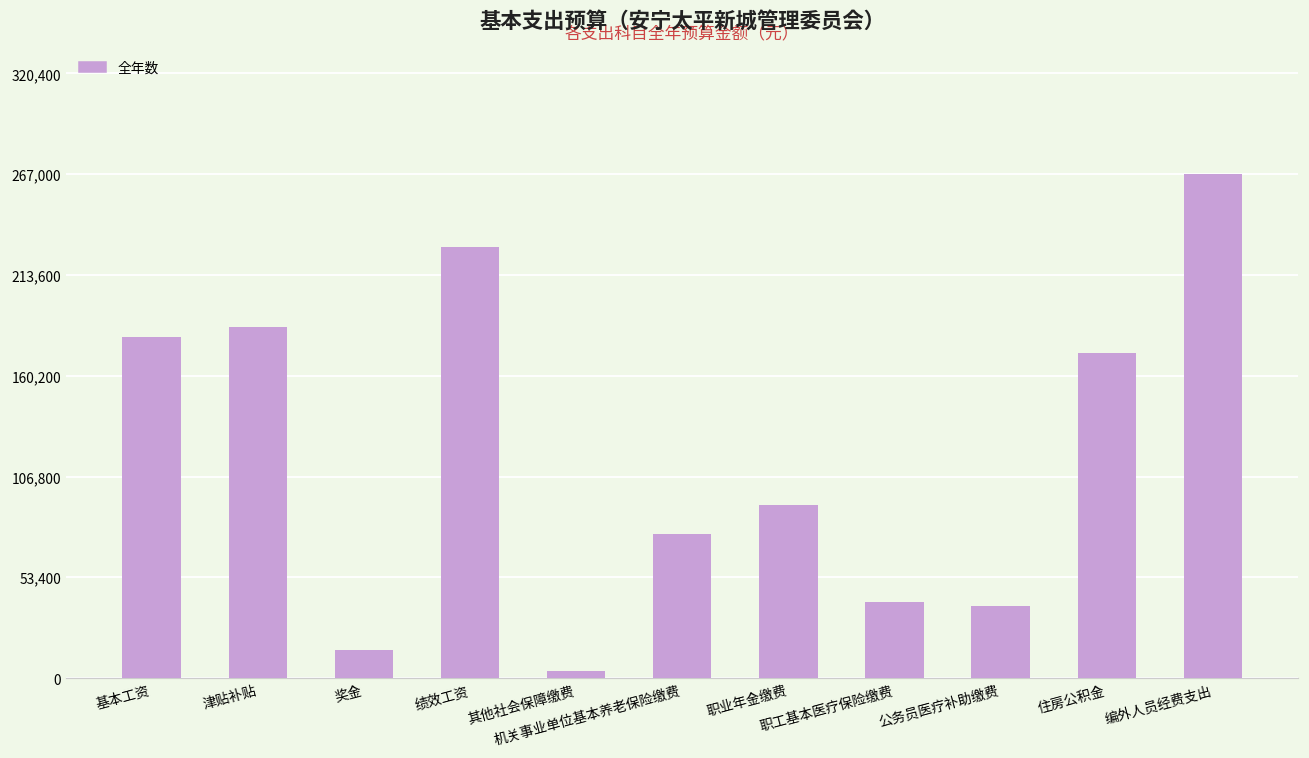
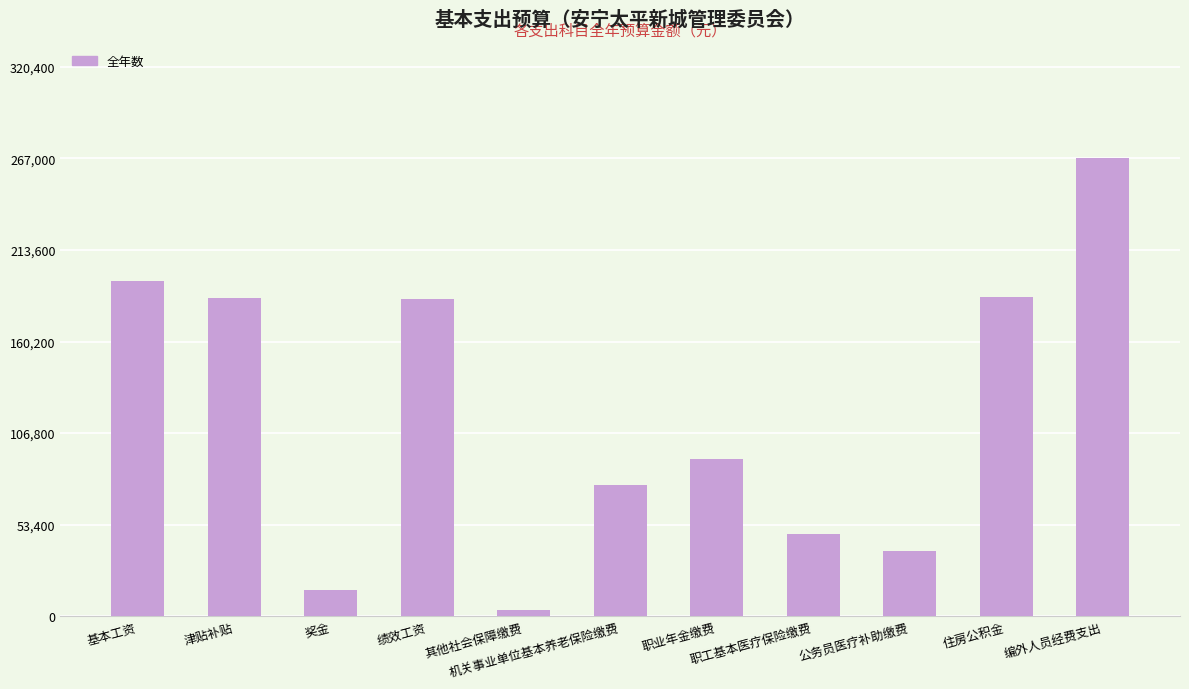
基本工资: 181,000 -> 195,000
绩效工资: 229,000 -> 185,000
职工基本医疗保险缴费: 40,000 -> 48,000
住房公积金: 172,000 -> 186,000
